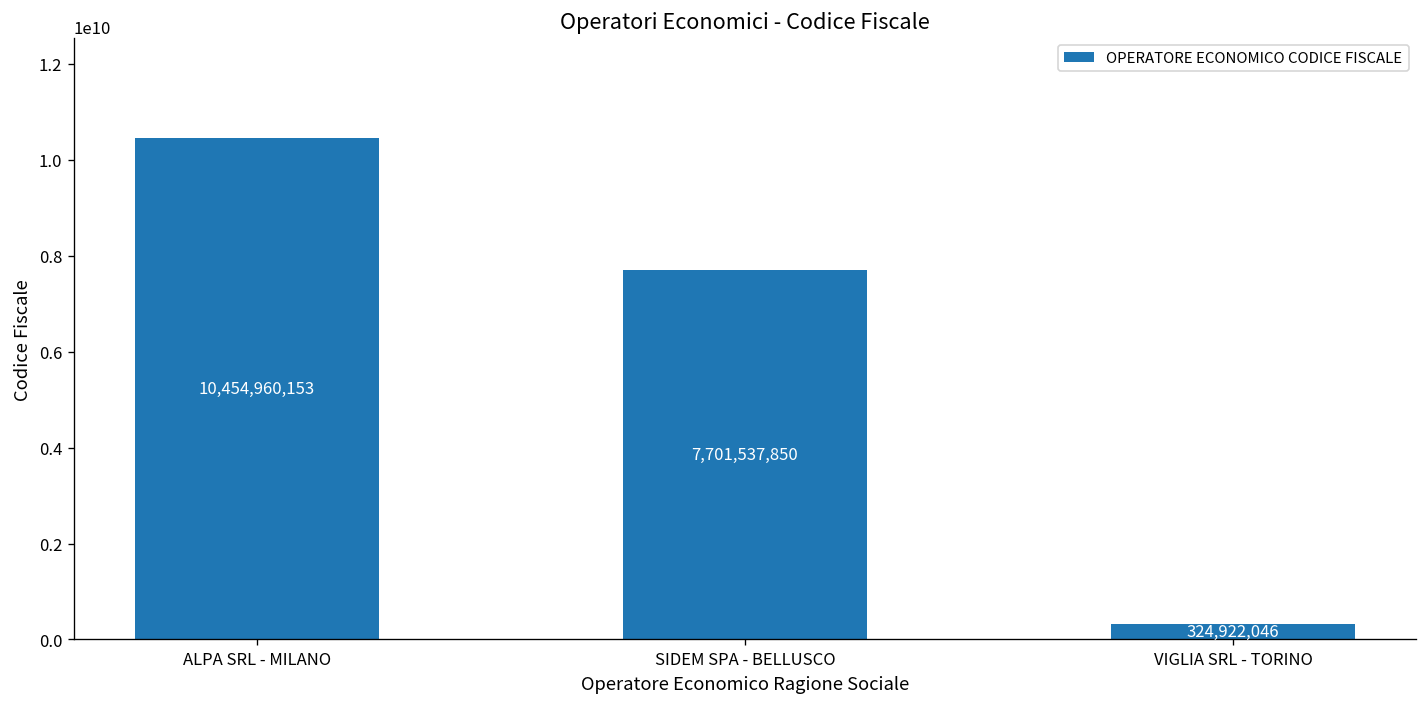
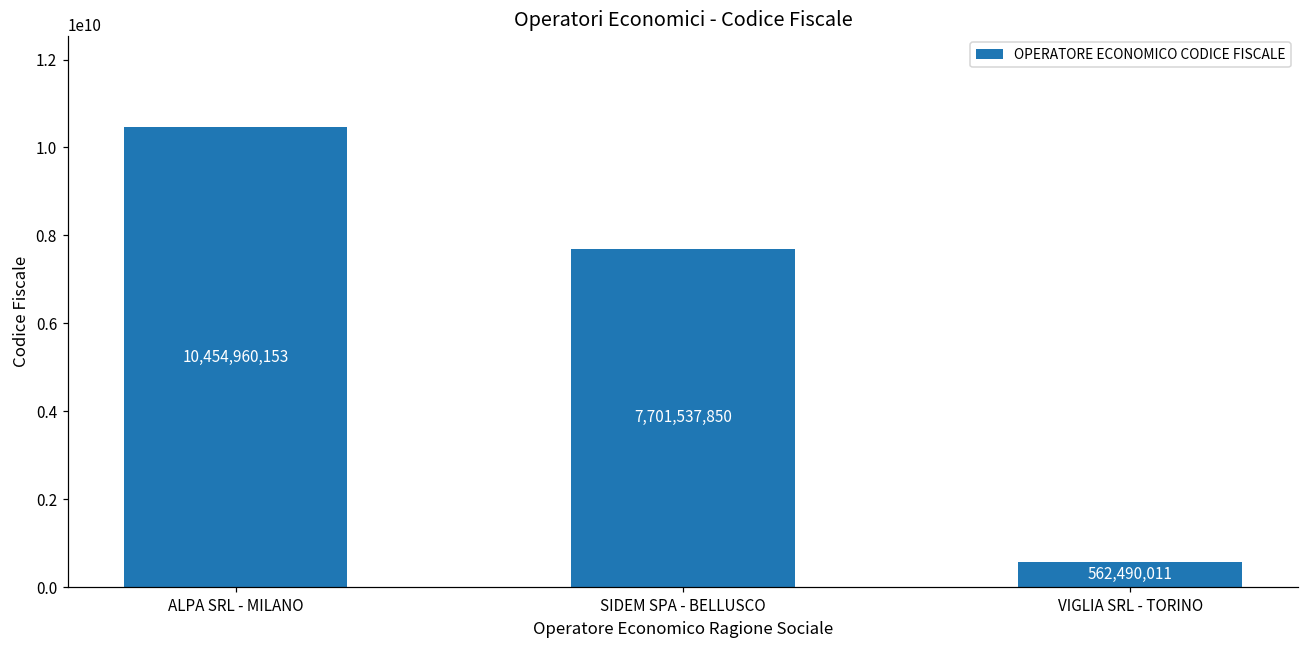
VIGLIA SRL - TORINO: 324,922,046 -> 562,490,011
